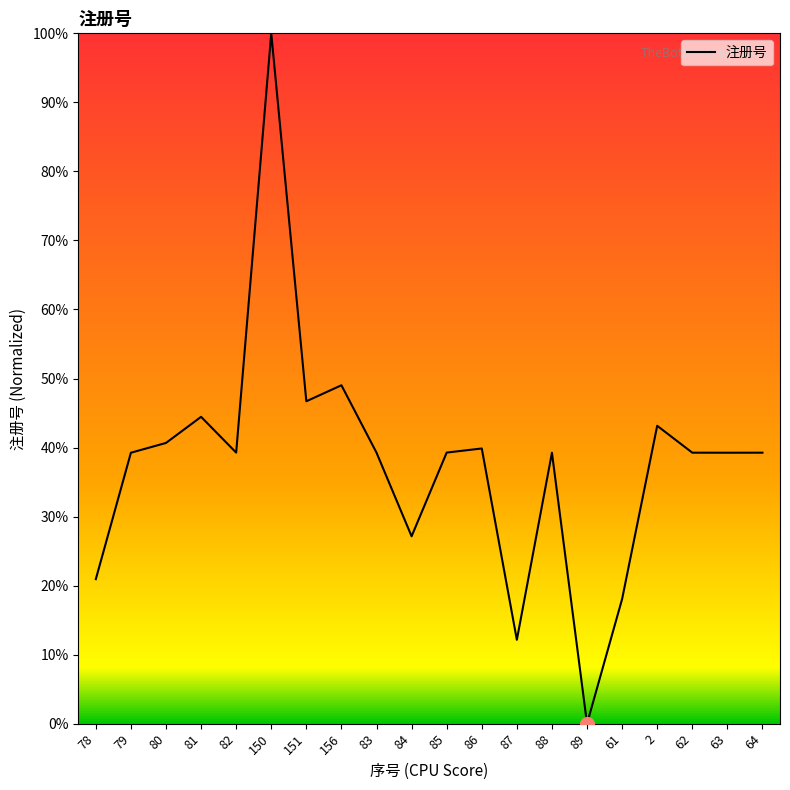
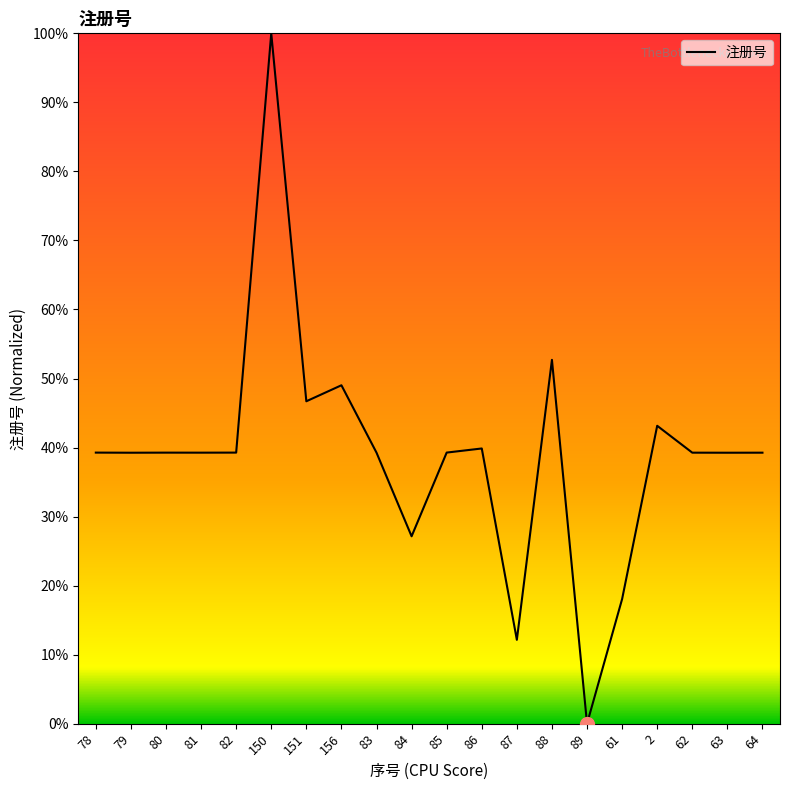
注册号, 78: 21% -> 39%
注册号, 80: 41% -> 39%
注册号, 81: 44% -> 39%
注册号, 88: 39% -> 53%
